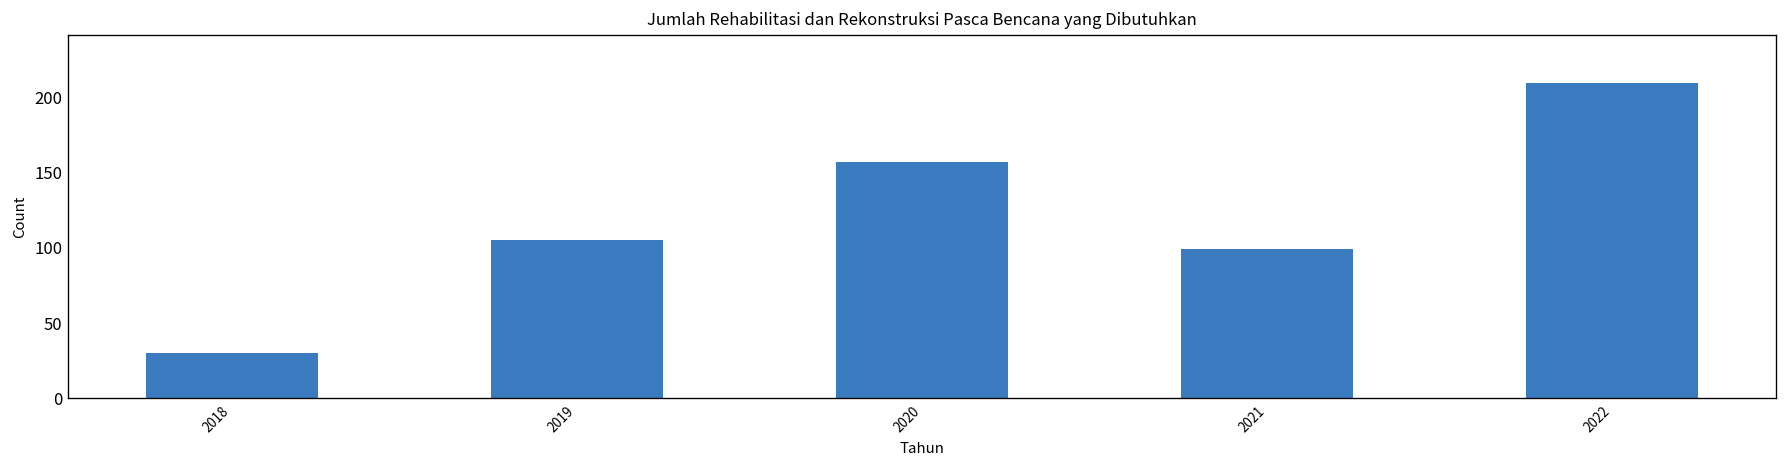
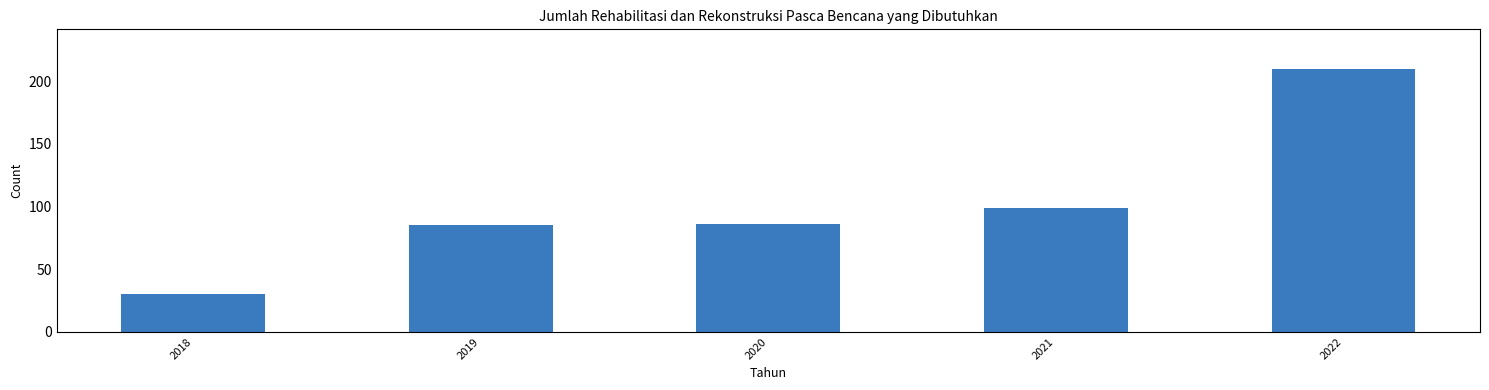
2019: 105 -> 85
2020: 157 -> 86
